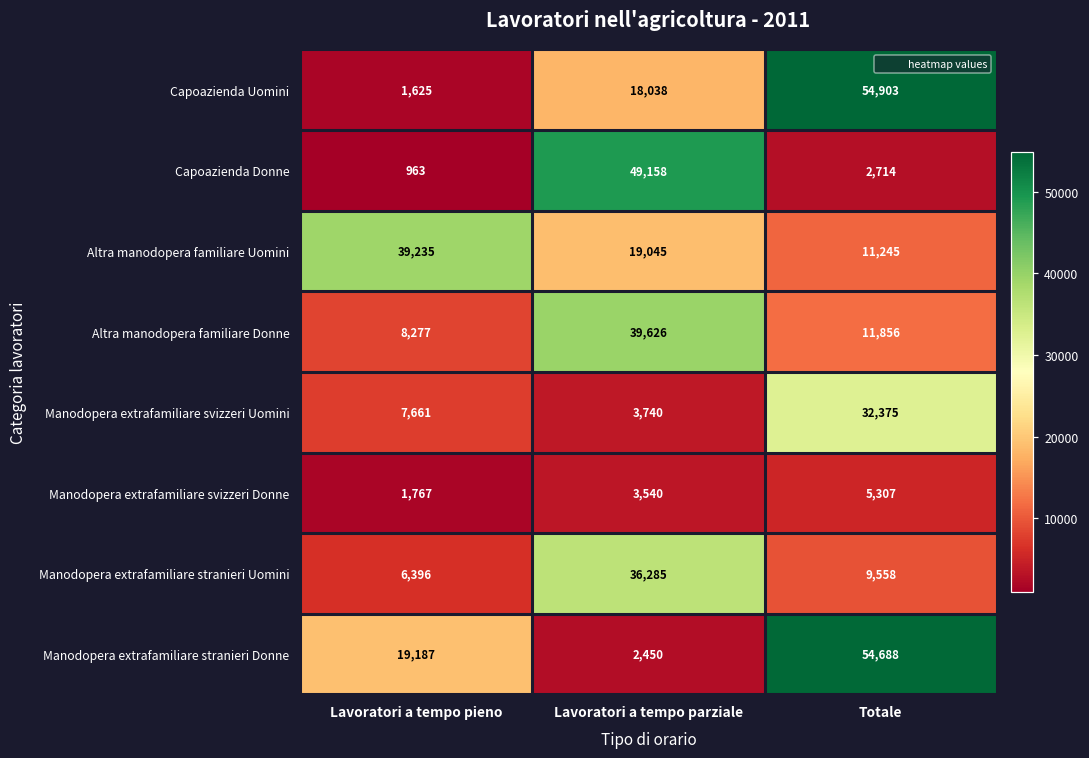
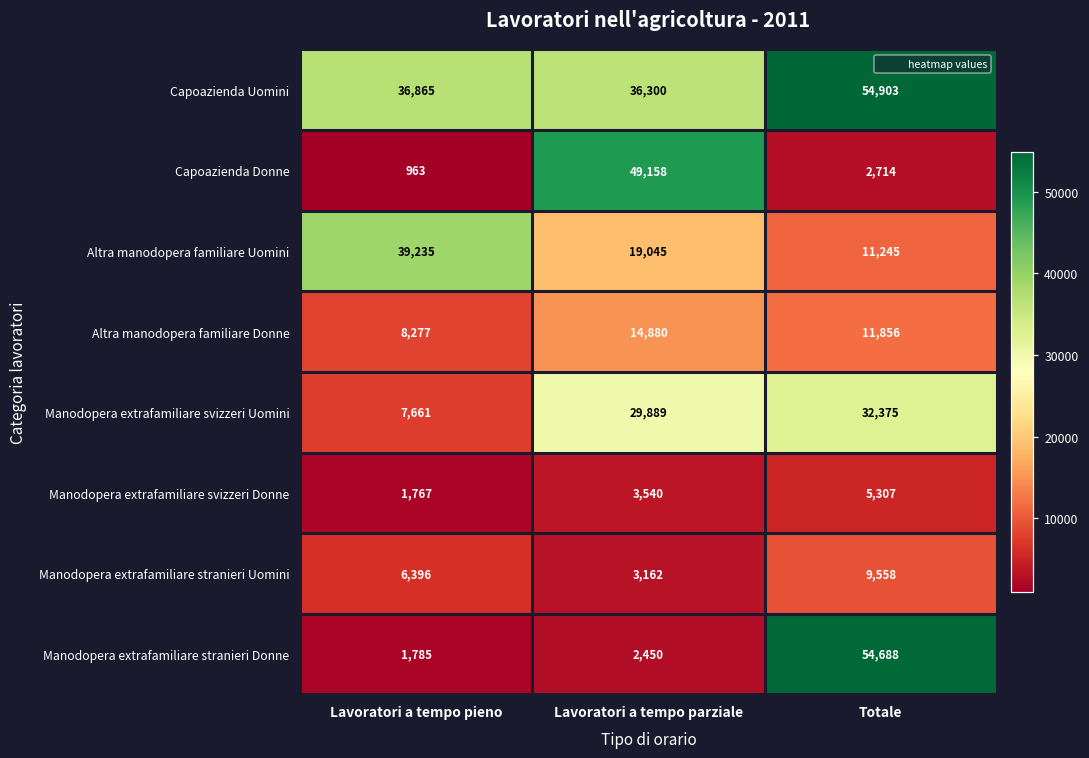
Capoazienda Uomini, Lavoratori a tempo pieno: 1,625 -> 36,865
Capoazienda Uomini, Lavoratori a tempo parziale: 18,038 -> 36,300
Altra manodopera familiare Donne, Lavoratori a tempo parziale: 39,626 -> 14,880
Manodopera extrafamiliare svizzeri Uomini, Lavoratori a tempo parziale: 3,740 -> 29,889
Manodopera extrafamiliare stranieri Uomini, Lavoratori a tempo parziale: 36,285 -> 3,162
Manodopera extrafamiliare stranieri Donne, Lavoratori a tempo pieno: 19,187 -> 1,785
